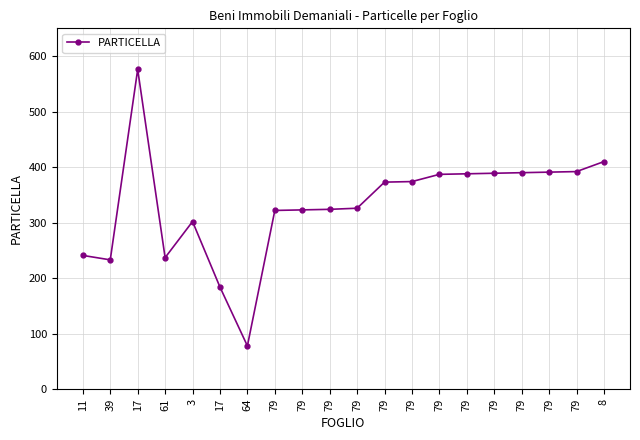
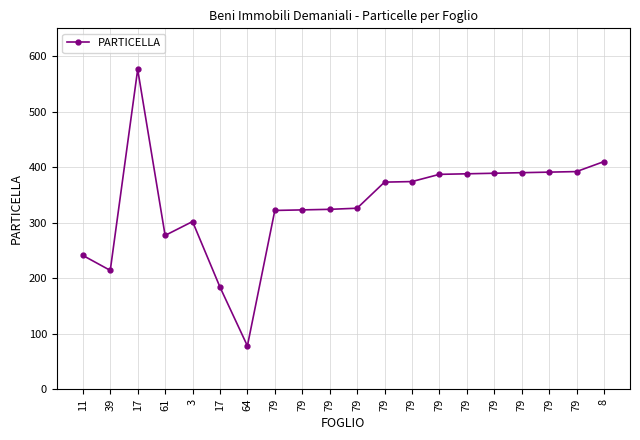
39: 230 -> 210
61: 240 -> 280
